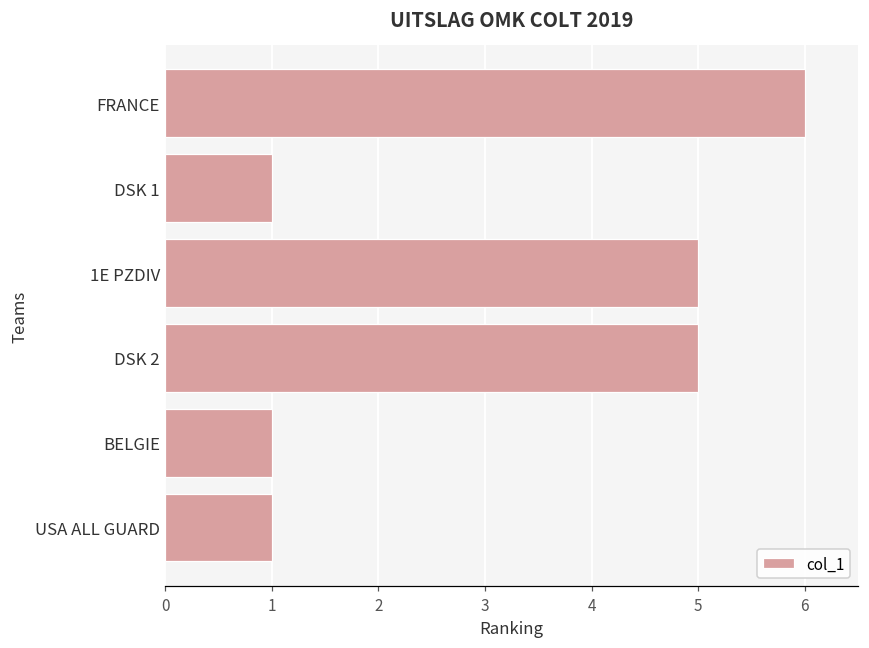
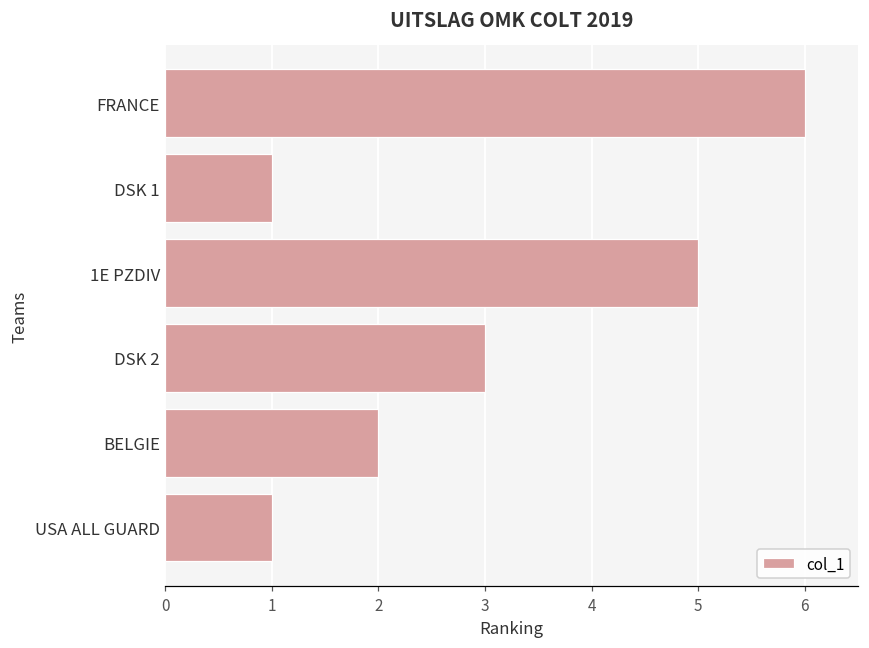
DSK 2: 5 -> 3
BELGIE: 1 -> 2
